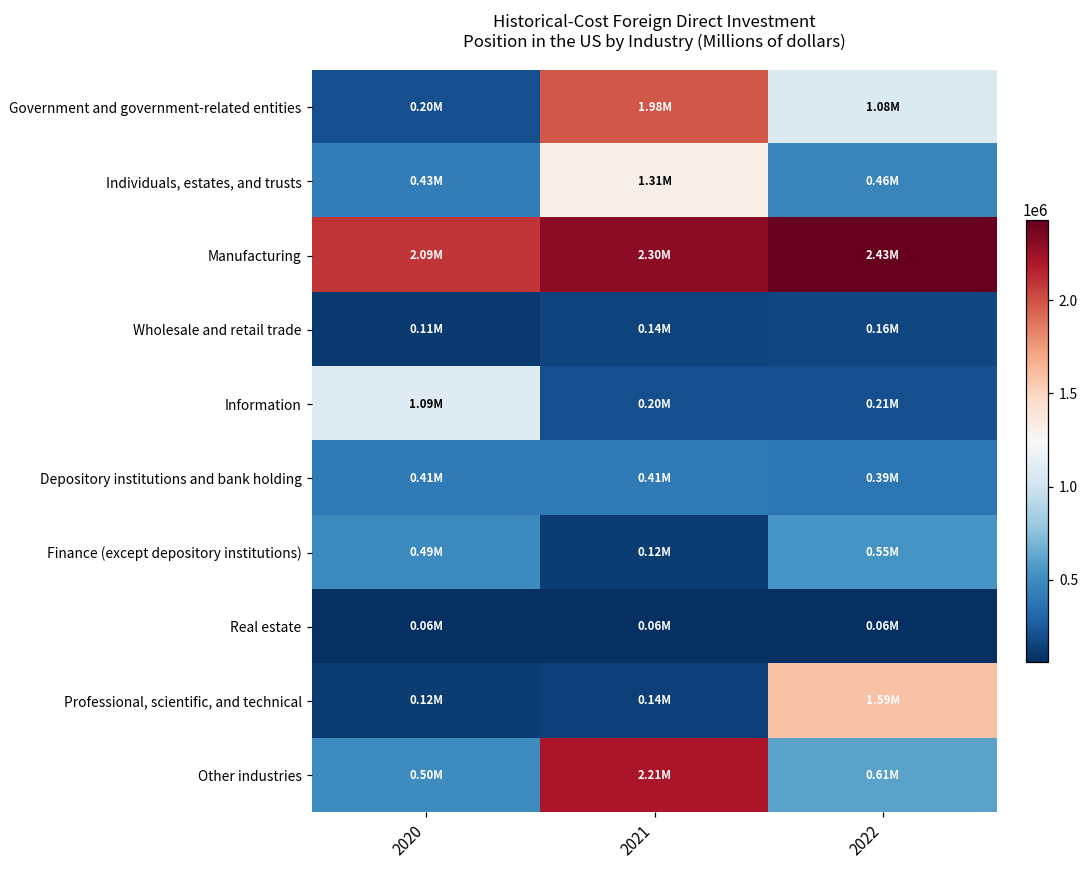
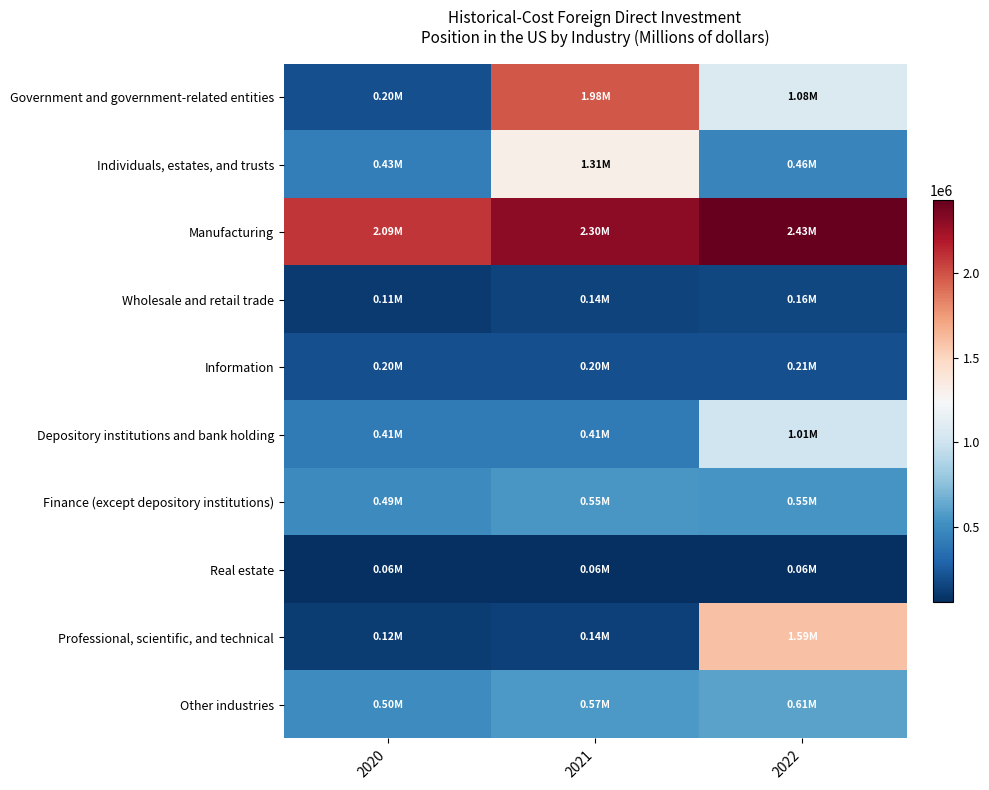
Information, 2020: 1.09M -> 0.20M
Depository institutions and bank holding, 2022: 0.39M -> 1.01M
Finance (except depository institutions), 2021: 0.12M -> 0.55M
Other industries, 2021: 2.21M -> 0.57M
